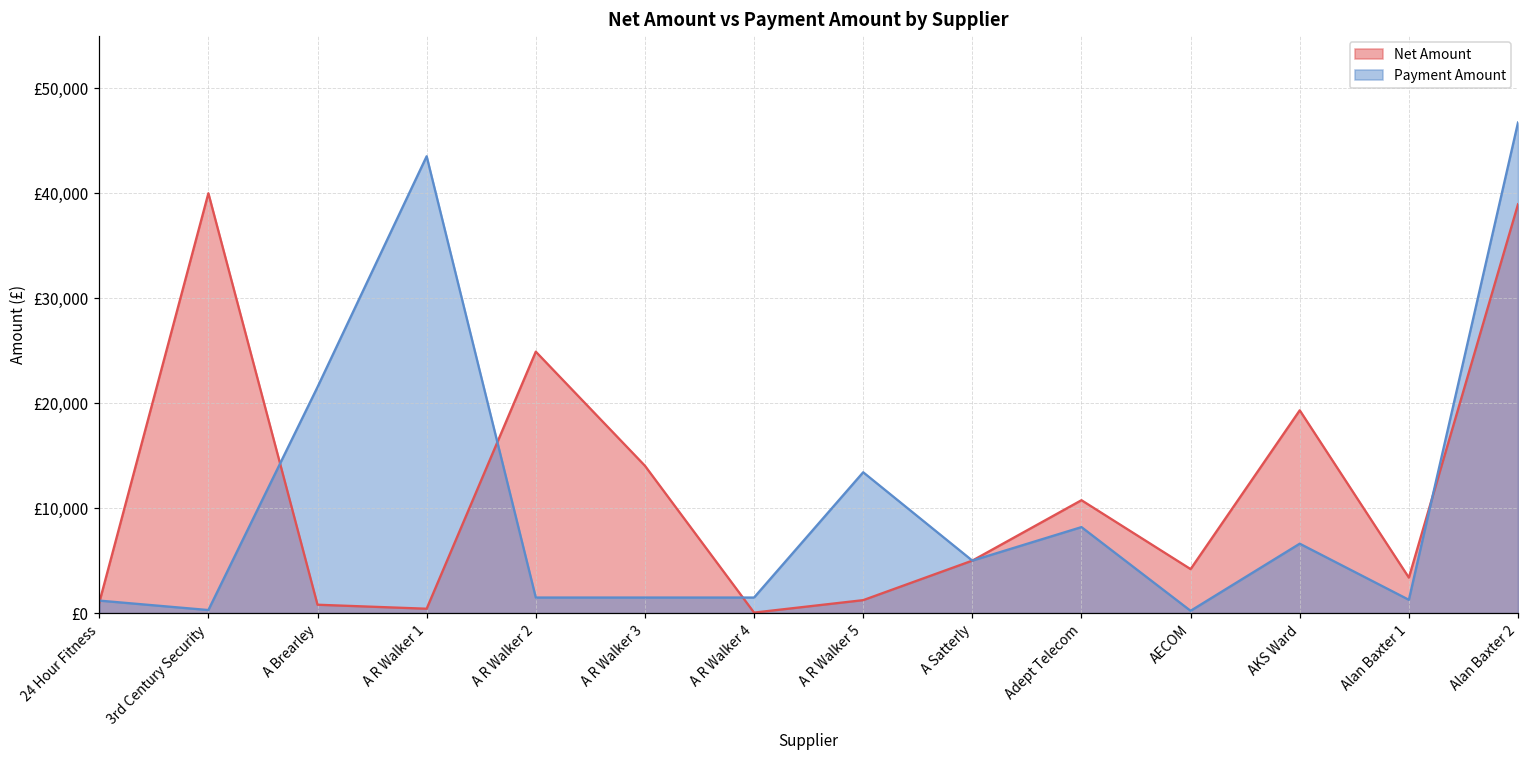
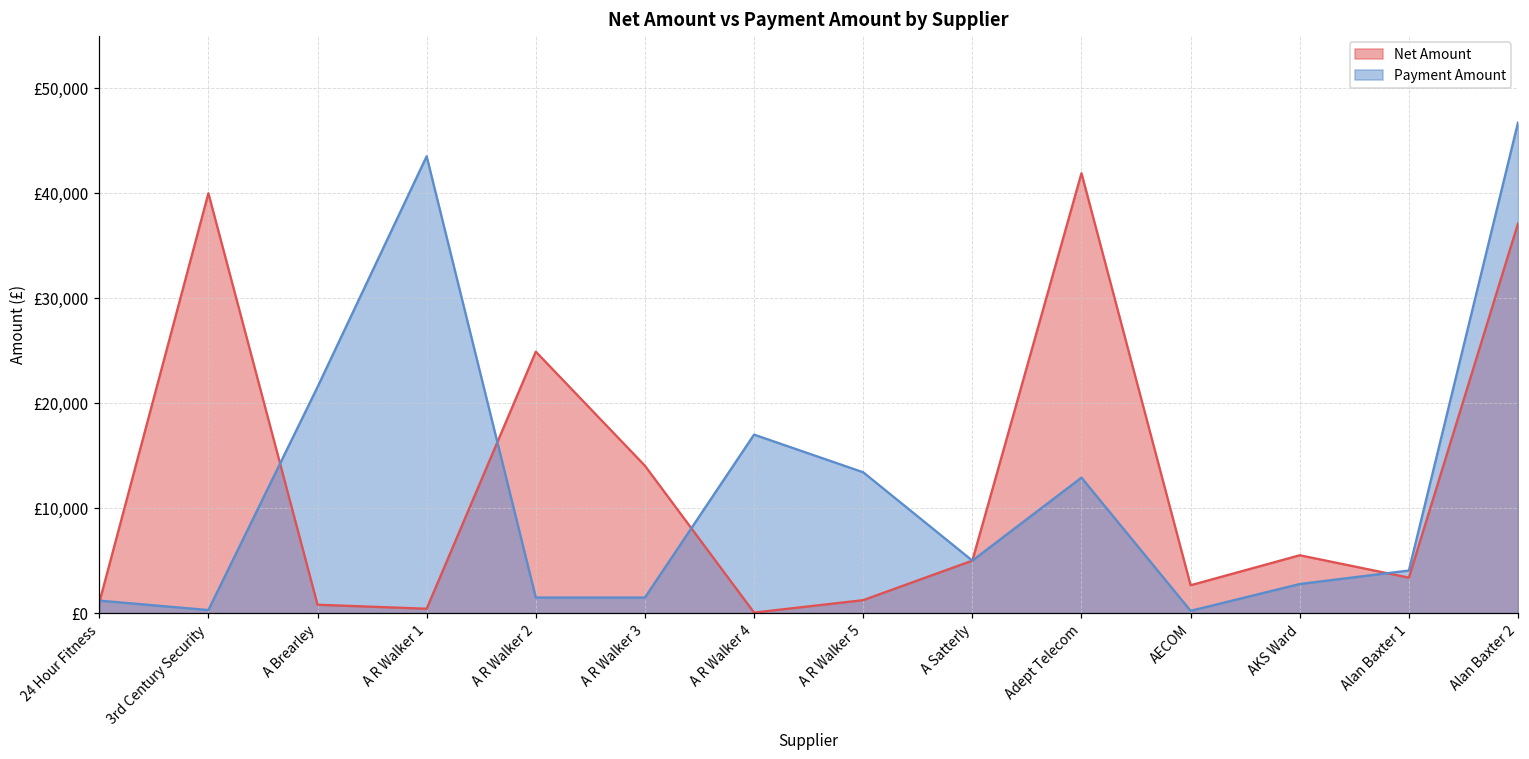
Payment Amount, A R Walker 4: £1,000 -> £17,000
Net Amount, Adept Telecom: £11,000 -> £42,000
Payment Amount, Adept Telecom: £8,000 -> £13,000
Net Amount, AECOM: £4,000 -> £3,000
Net Amount, AKS Ward: £19,000 -> £6,000
Payment Amount, AKS Ward: £7,000 -> £3,000
Payment Amount, Alan Baxter 1: £1,000 -> £4,000
Net Amount, Alan Baxter 2: £39,000 -> £37,000
